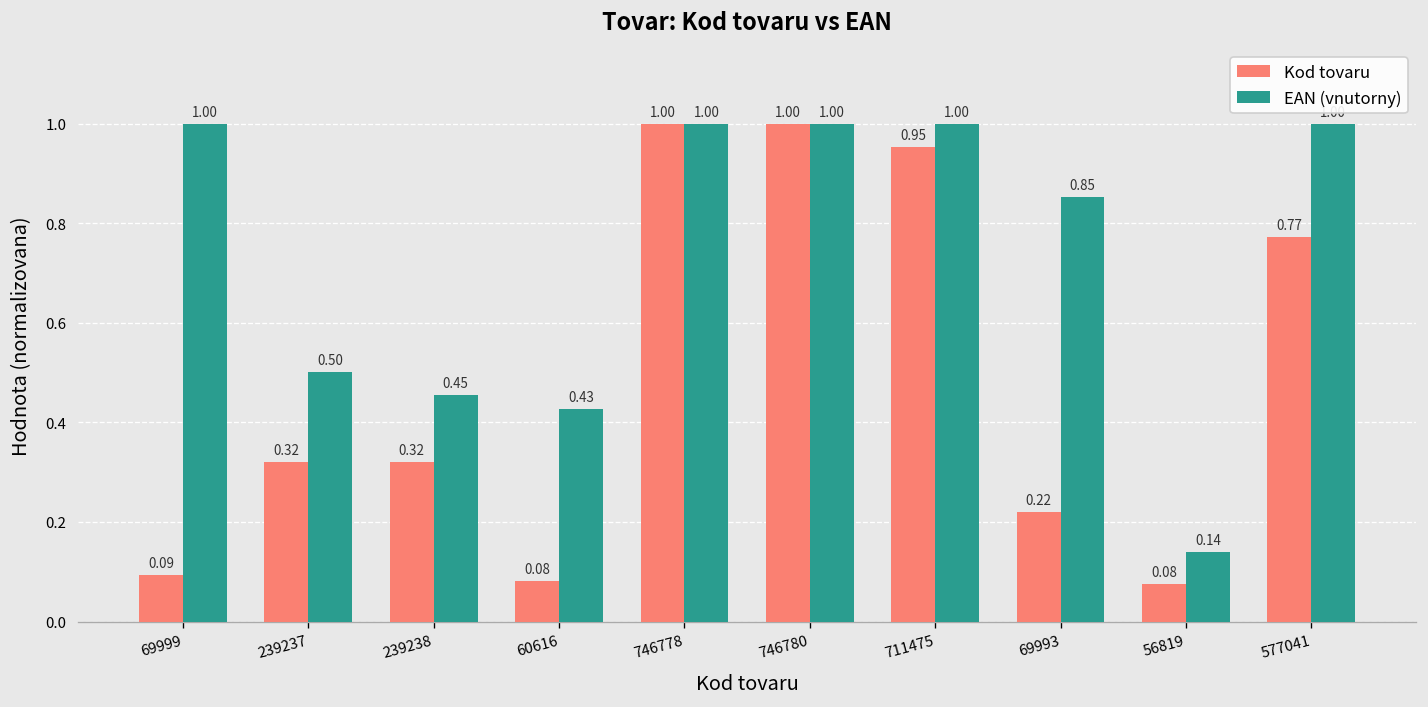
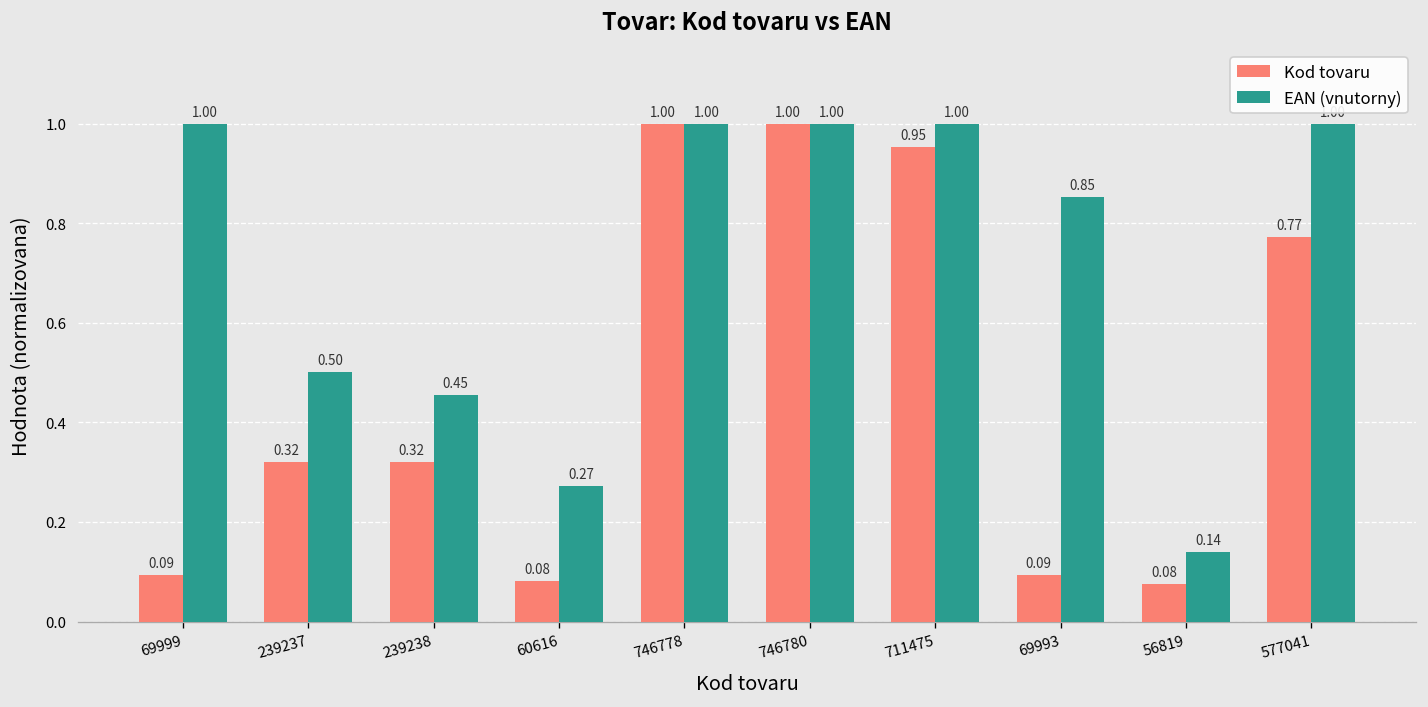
EAN (vnutorny), 60616: 0.43 -> 0.27
Kod tovaru, 69993: 0.22 -> 0.09
